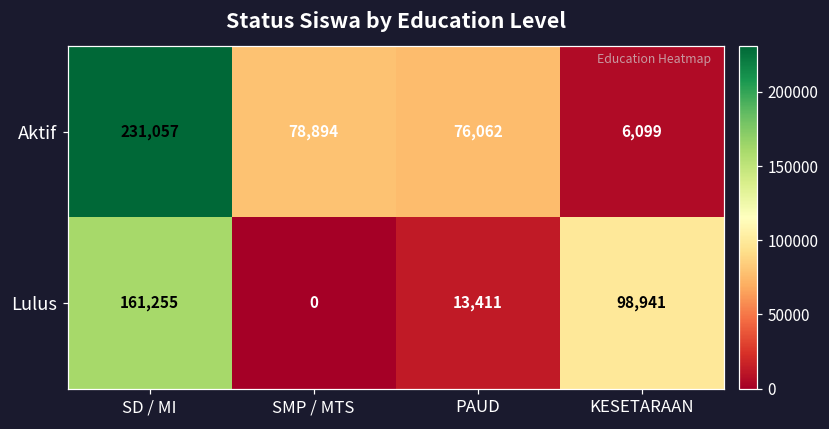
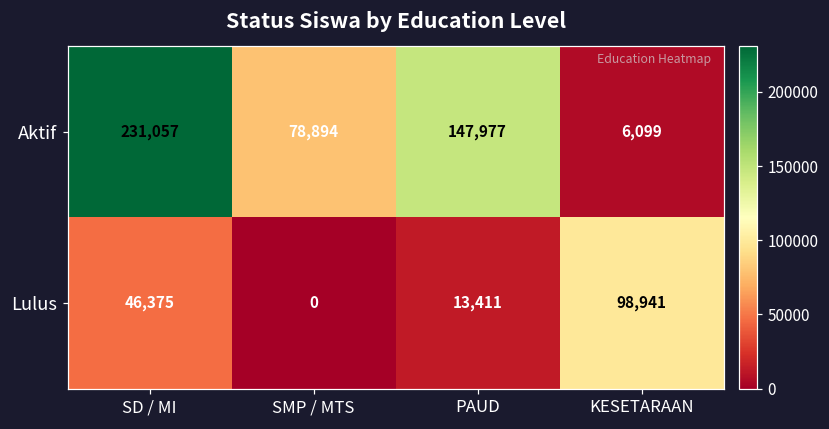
Aktif, PAUD: 76,062 -> 147,977
Lulus, SD / MI: 161,255 -> 46,375
